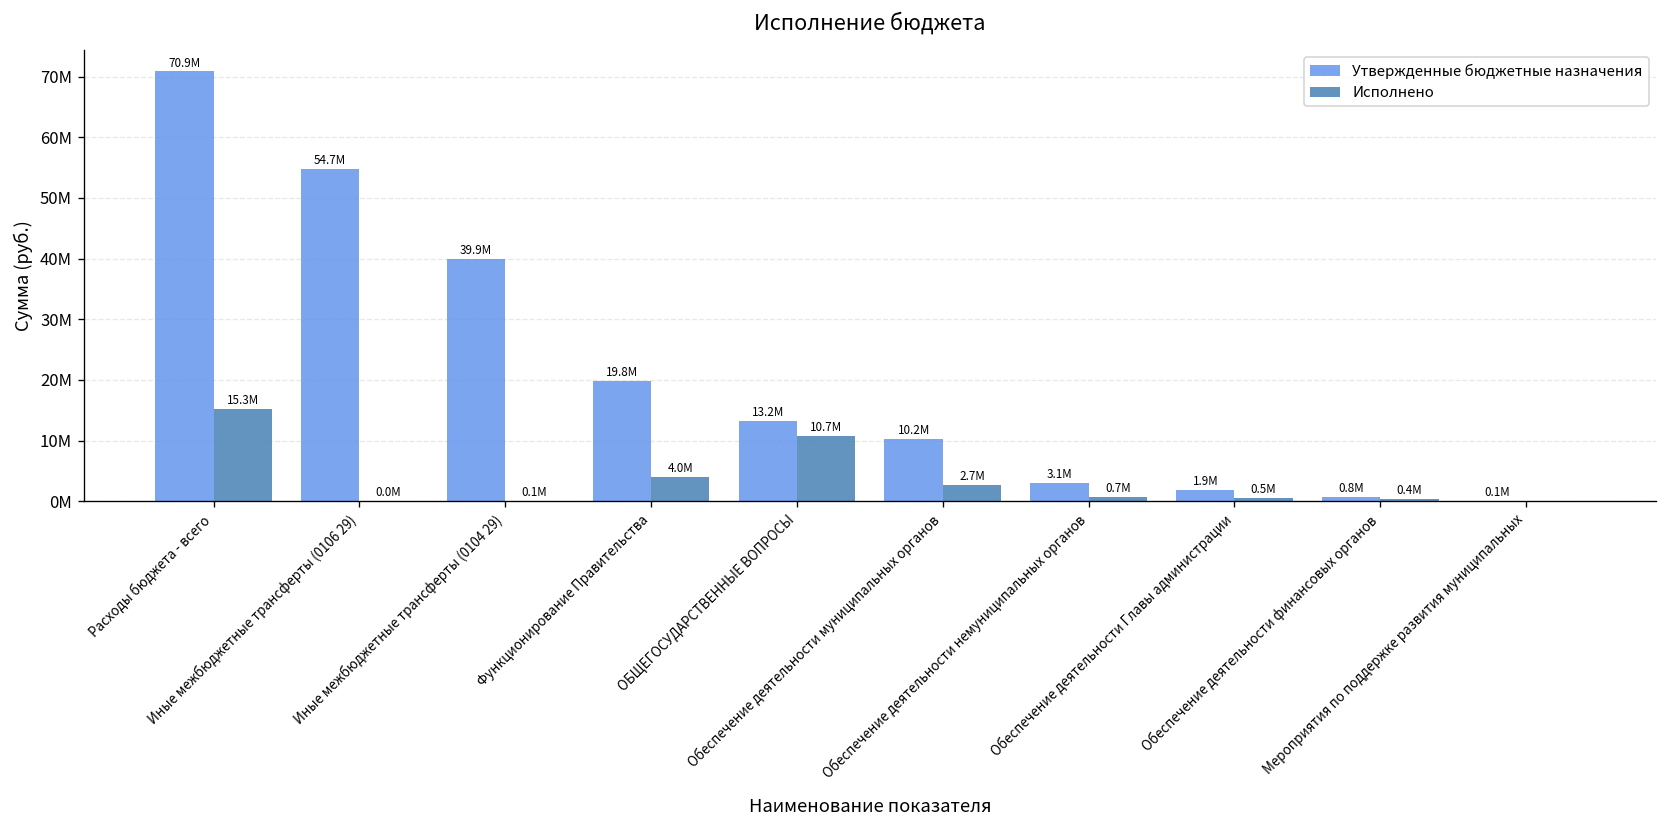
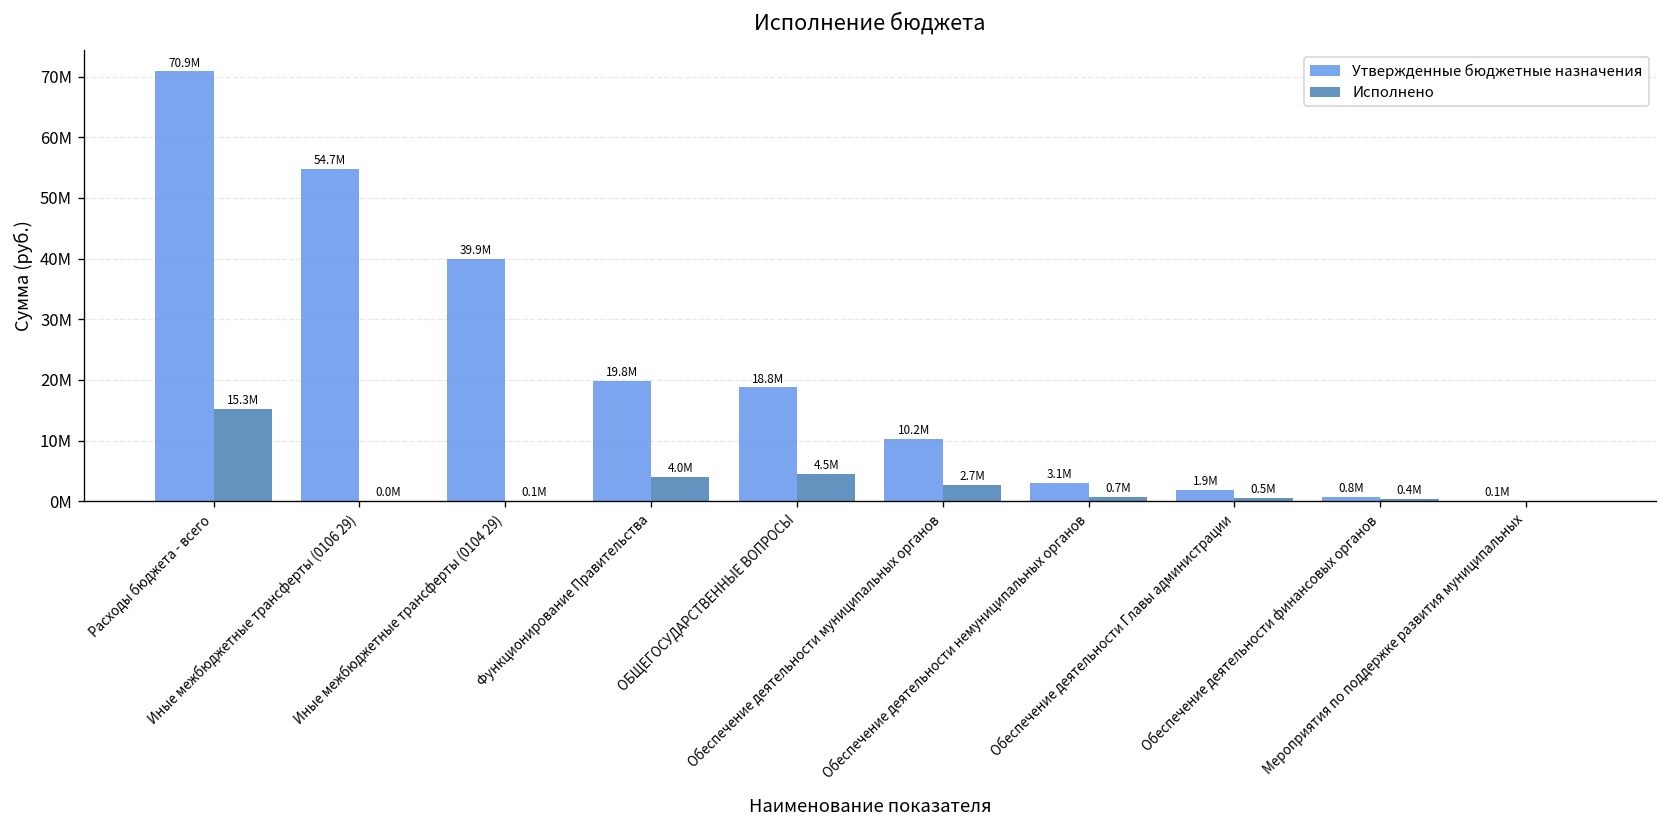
Утвержденные бюджетные назначения, ОБЩЕГОСУДАРСТВЕННЫЕ ВОПРОСЫ: 13.2M -> 18.8M
Исполнено, ОБЩЕГОСУДАРСТВЕННЫЕ ВОПРОСЫ: 10.7M -> 4.5M
